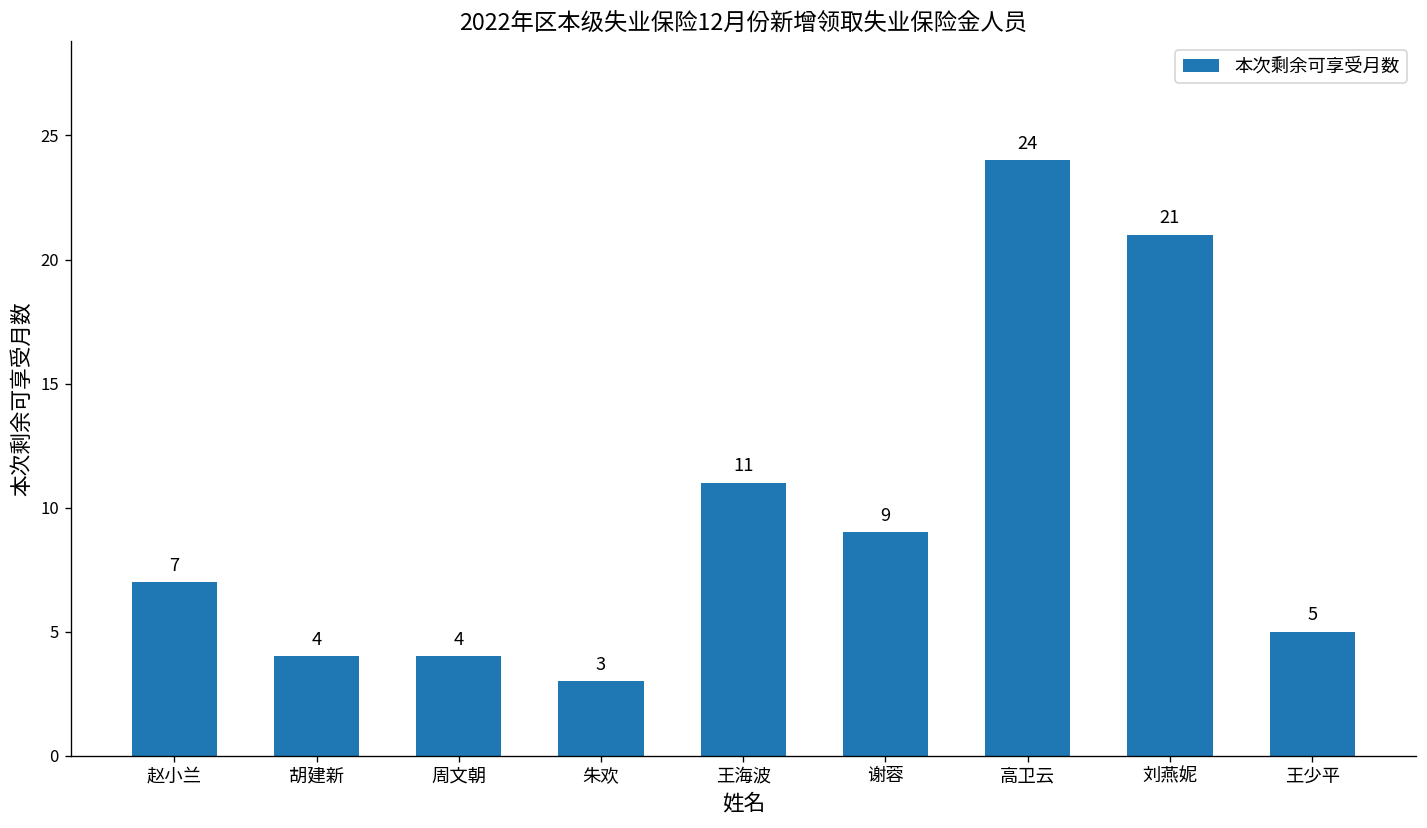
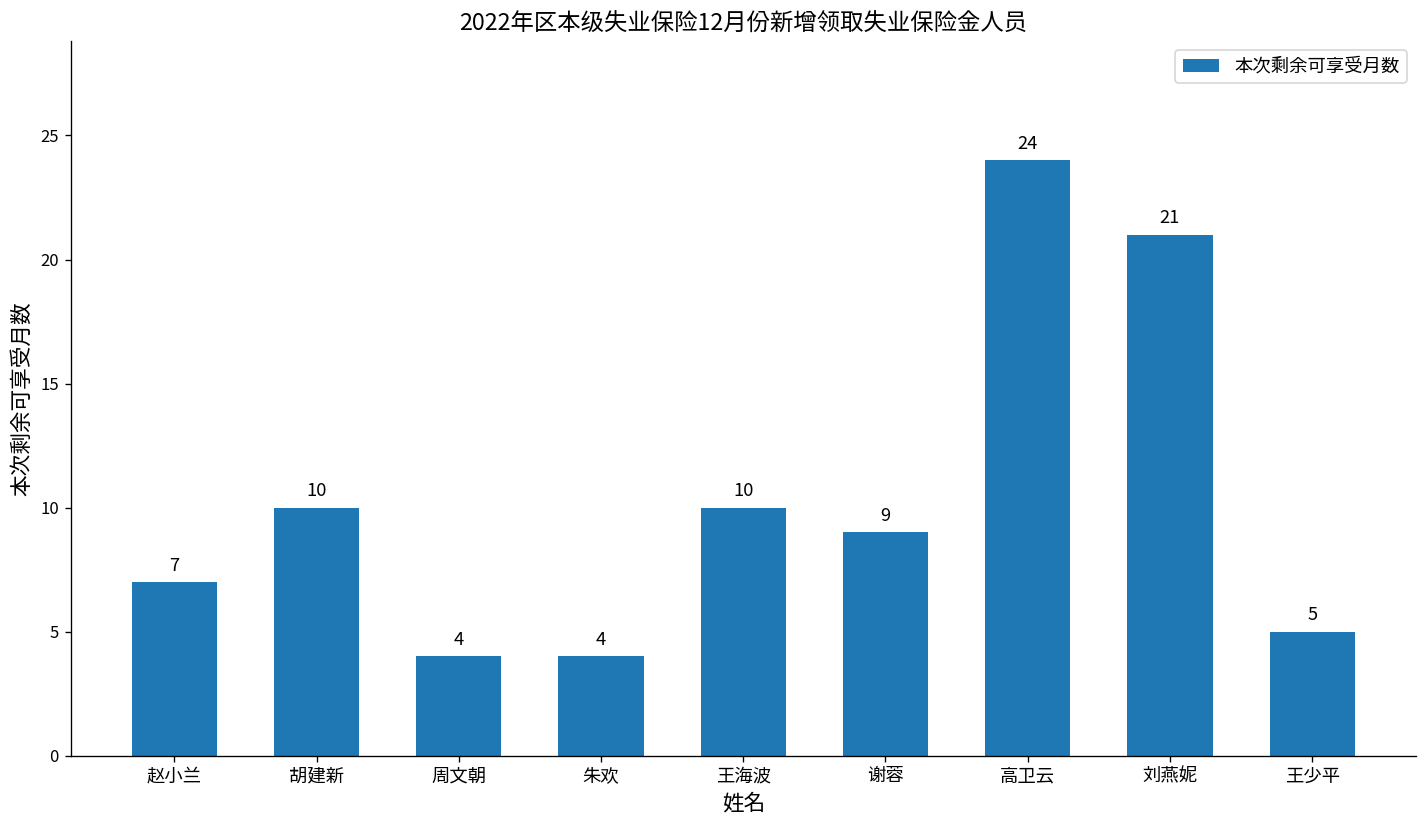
胡建新: 4 -> 10
朱欢: 3 -> 4
王海波: 11 -> 10
